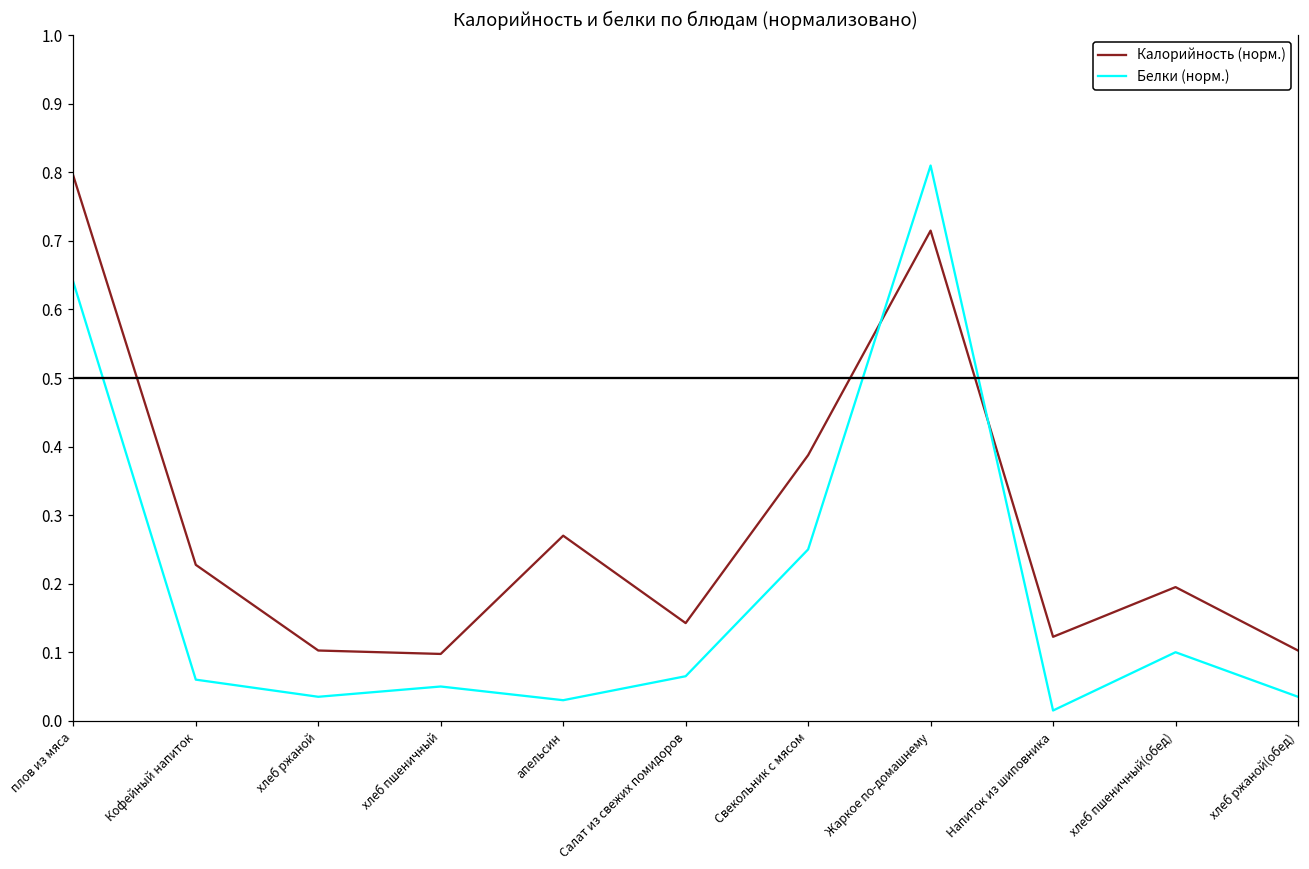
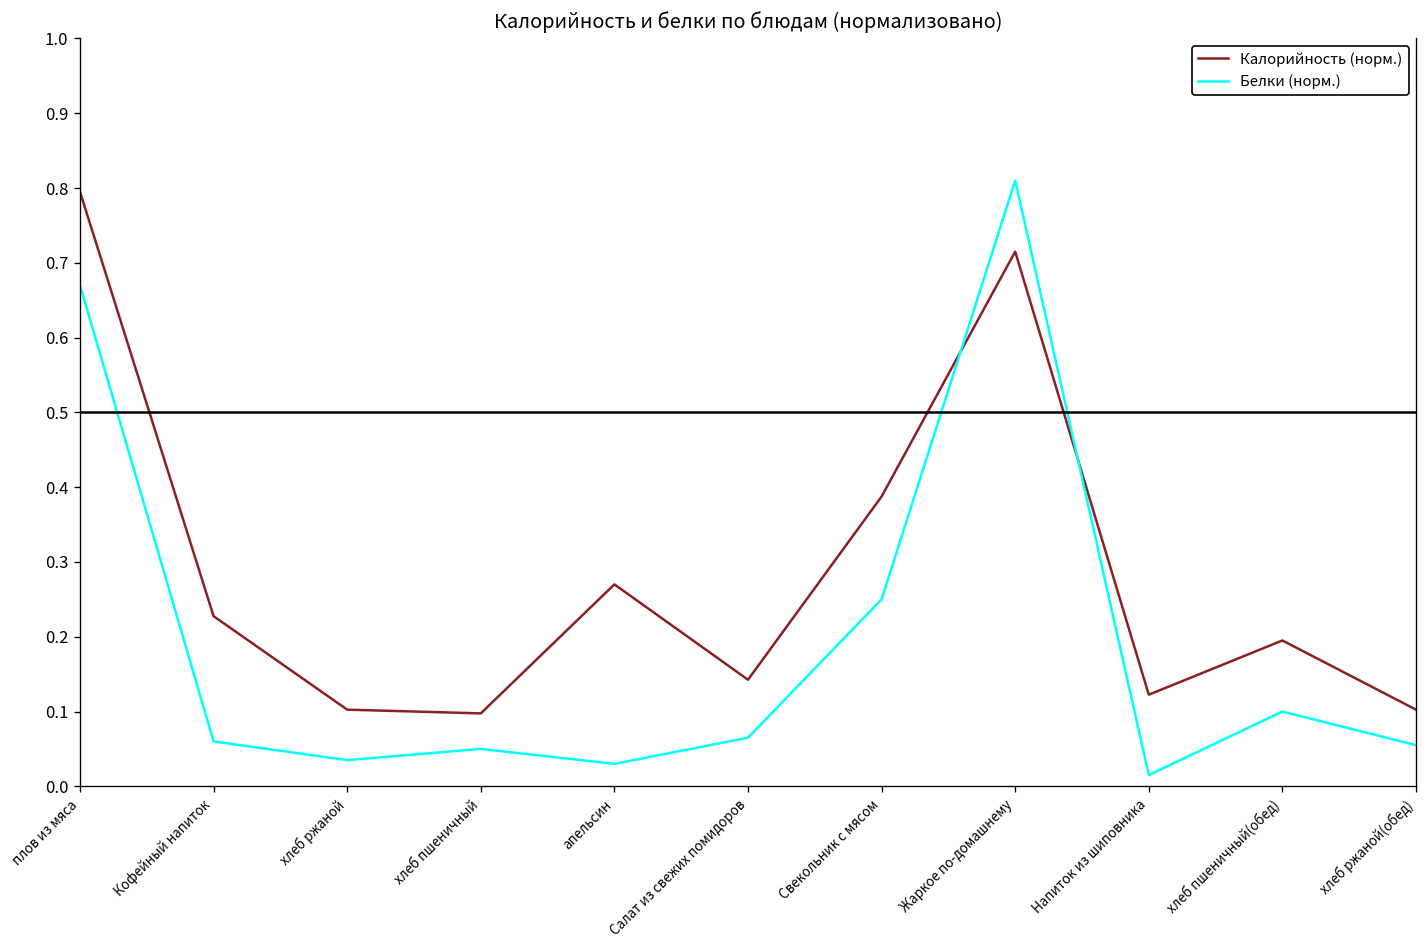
Белки (норм.), плов из мяса: 0.64 -> 0.67
Белки (норм.), хлеб ржаной(обед): 0.03 -> 0.06
